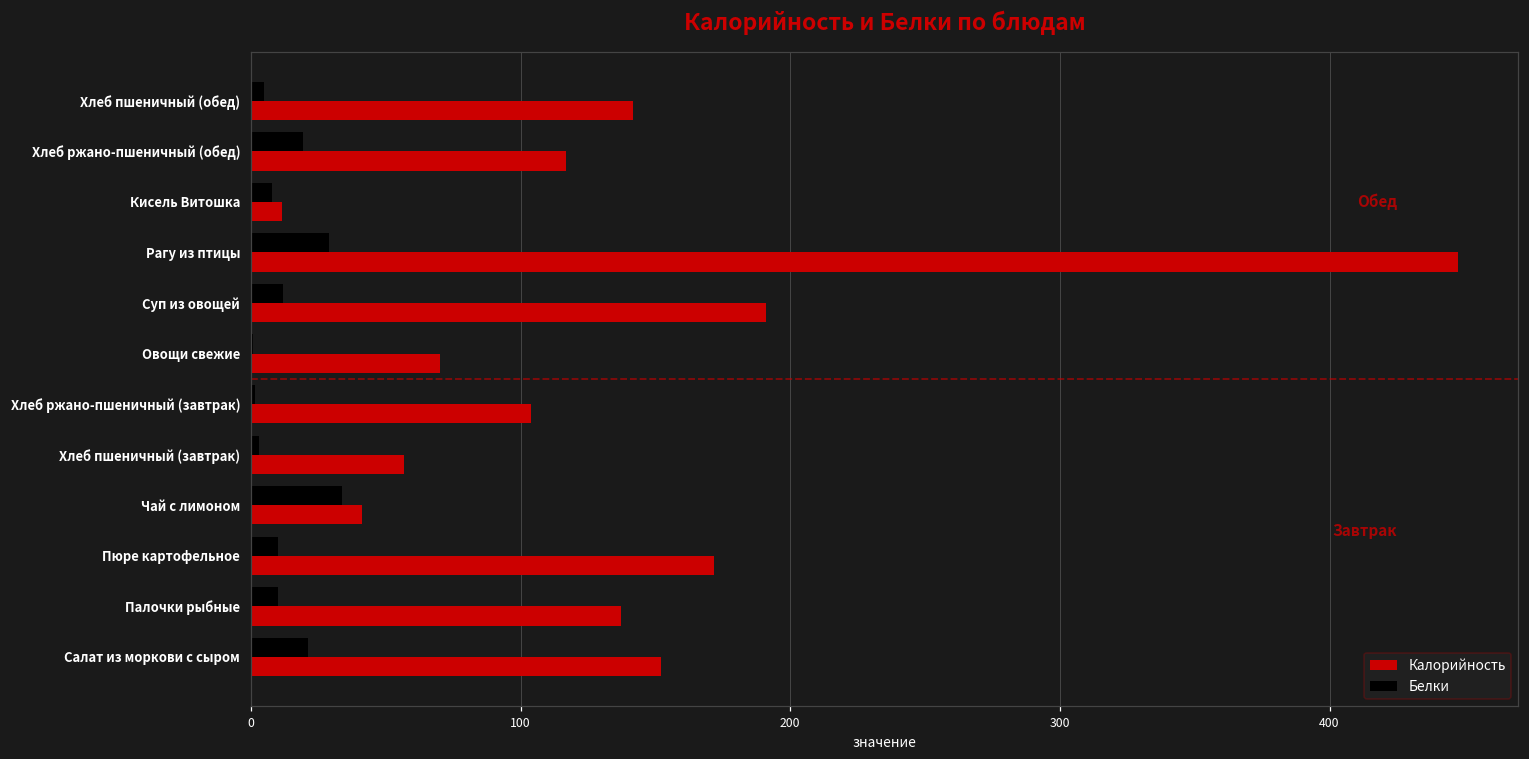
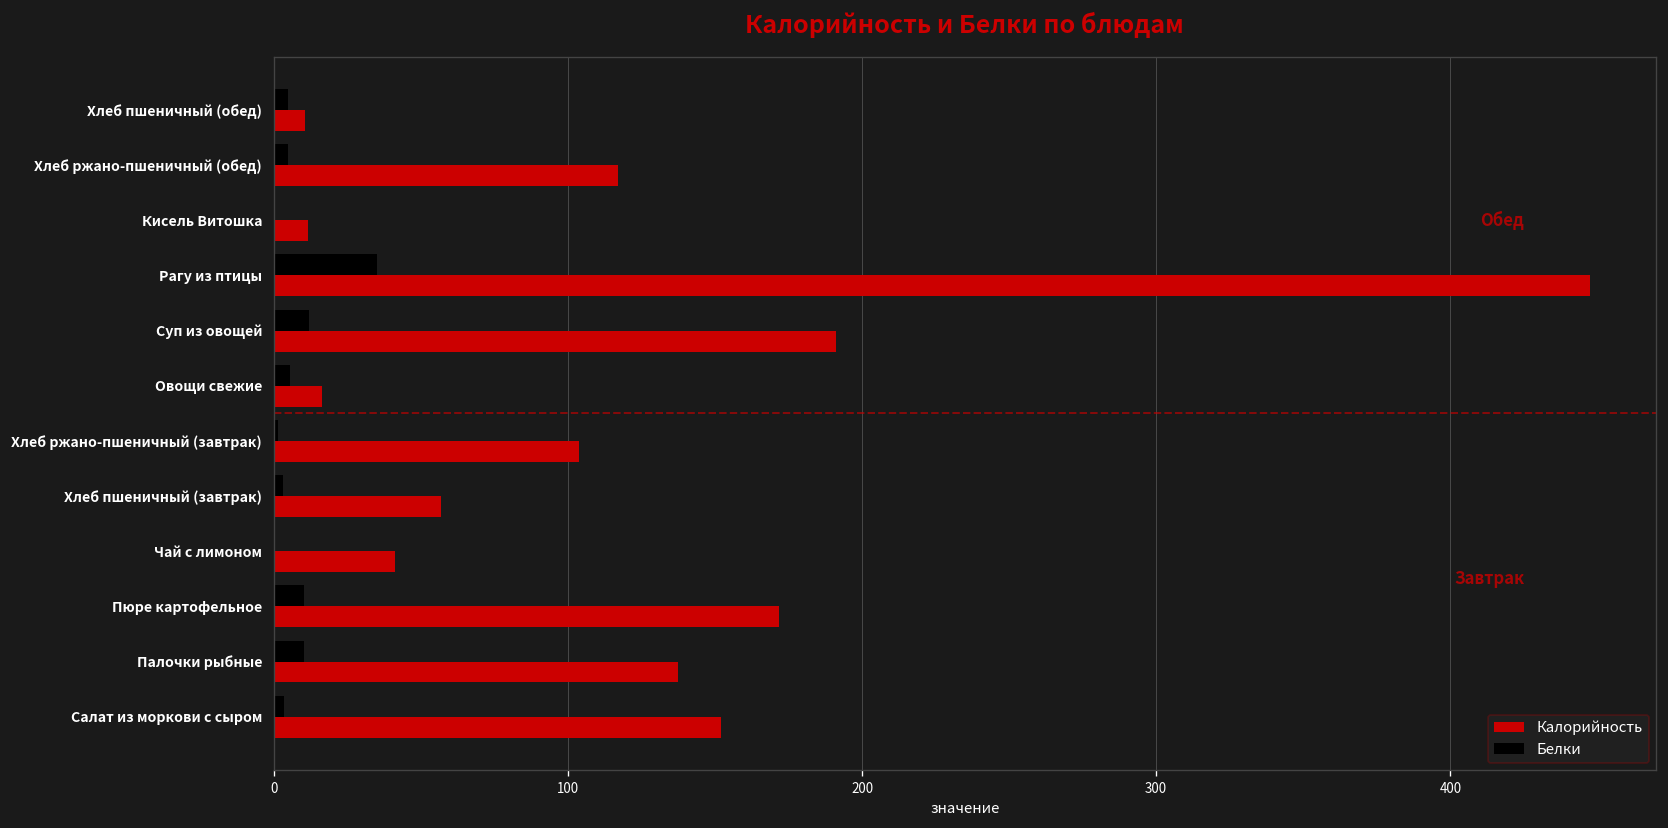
Калорийность, Хлеб пшеничный (обед): 142 -> 11
Белки, Хлеб ржано-пшеничный (обед): 19 -> 5
Белки, Кисель Витошка: 8 -> 0
Белки, Рагу из птицы: 29 -> 35
Белки, Овощи свежие: 1 -> 5
Калорийность, Овощи свежие: 70 -> 16
Белки, Чай с лимоном: 34 -> 0
Белки, Салат из моркови с сыром: 21 -> 4
